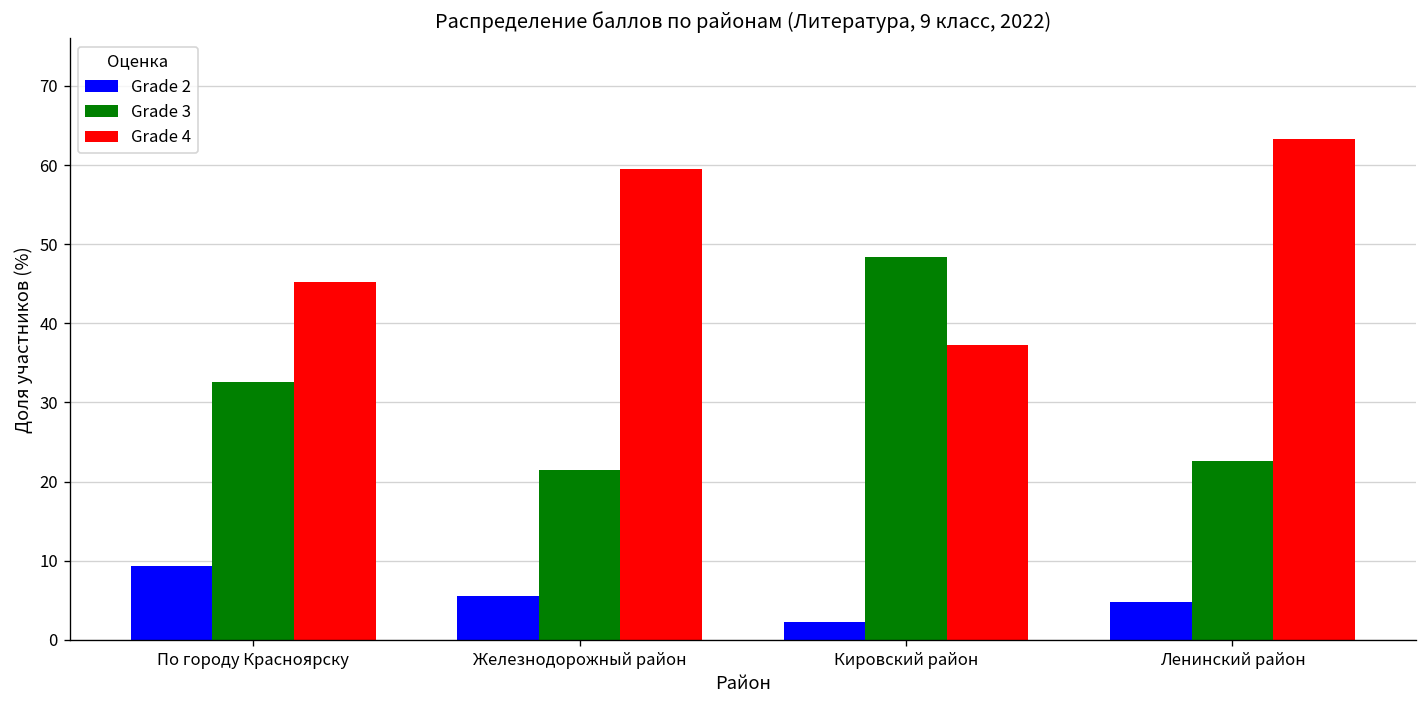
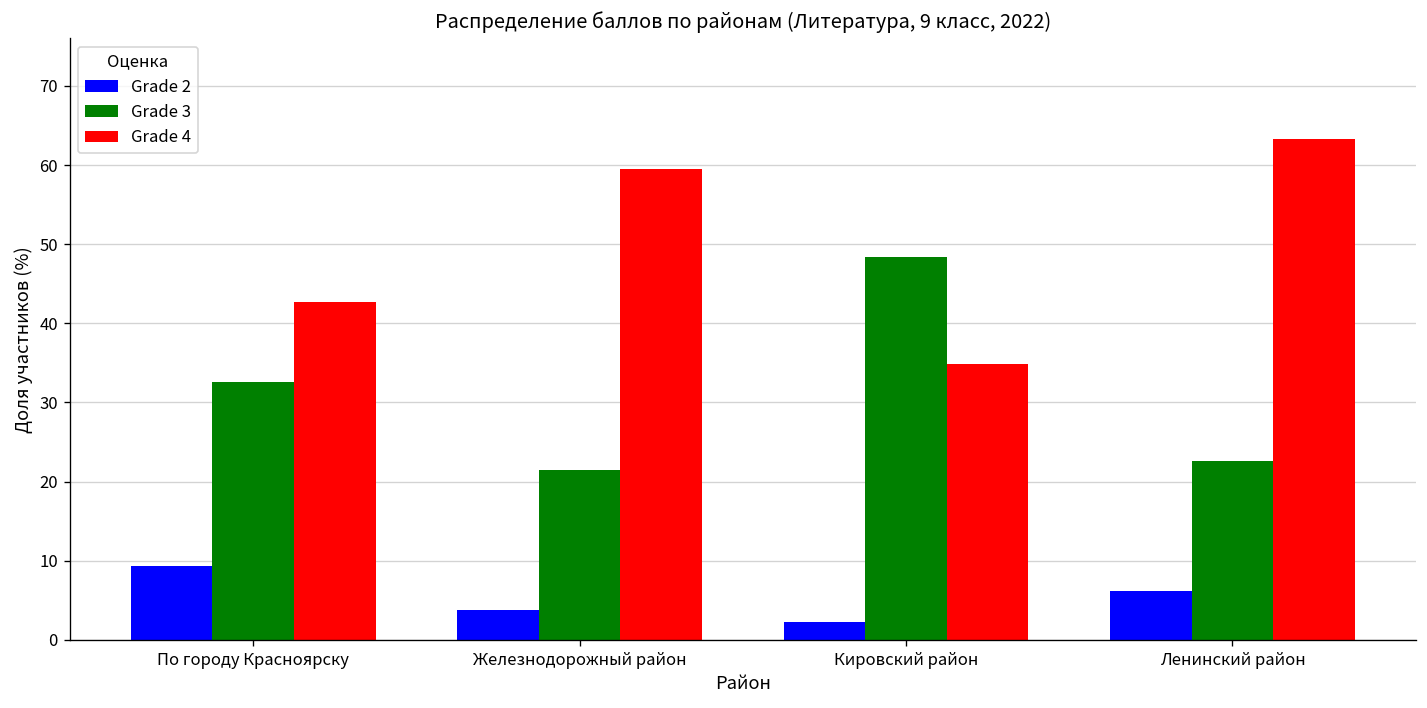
Grade 4, По городу Красноярску: 45 -> 43
Grade 2, Железнодорожный район: 6 -> 4
Grade 4, Кировский район: 37 -> 35
Grade 2, Ленинский район: 5 -> 6
